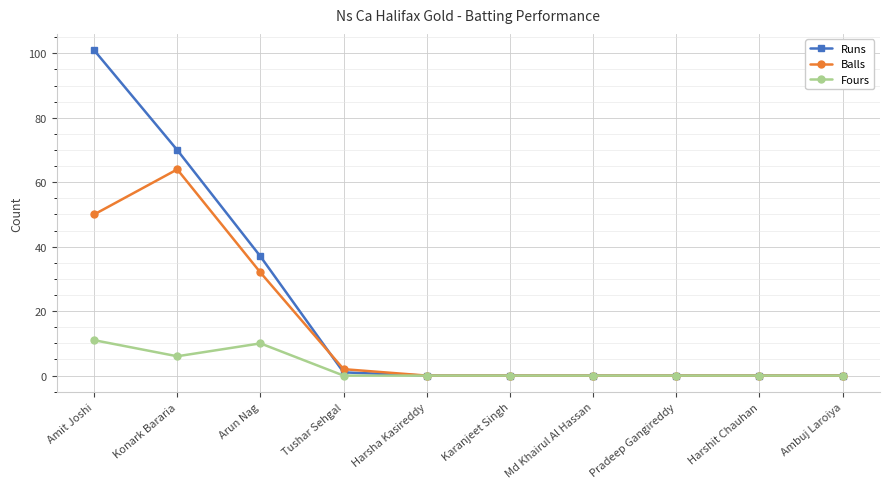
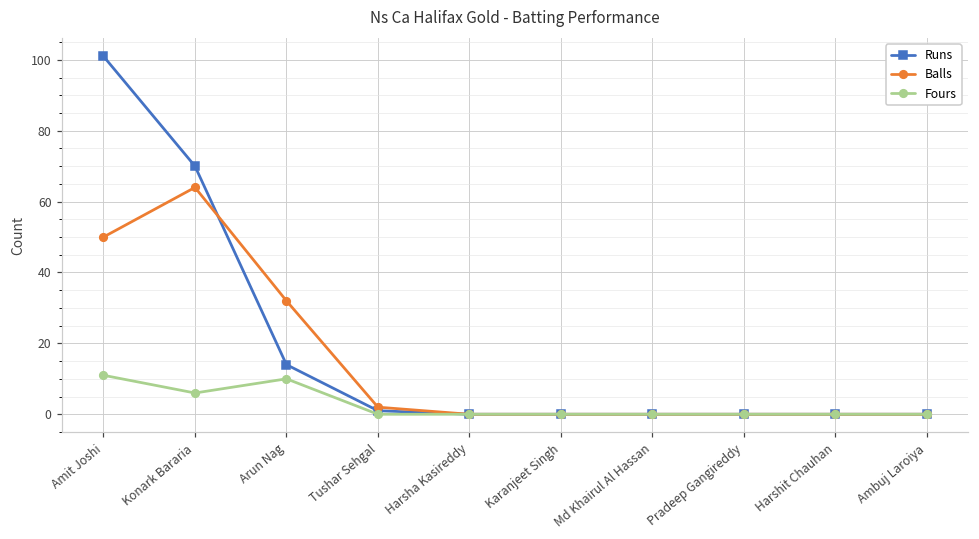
Runs, Arun Nag: 37 -> 14
